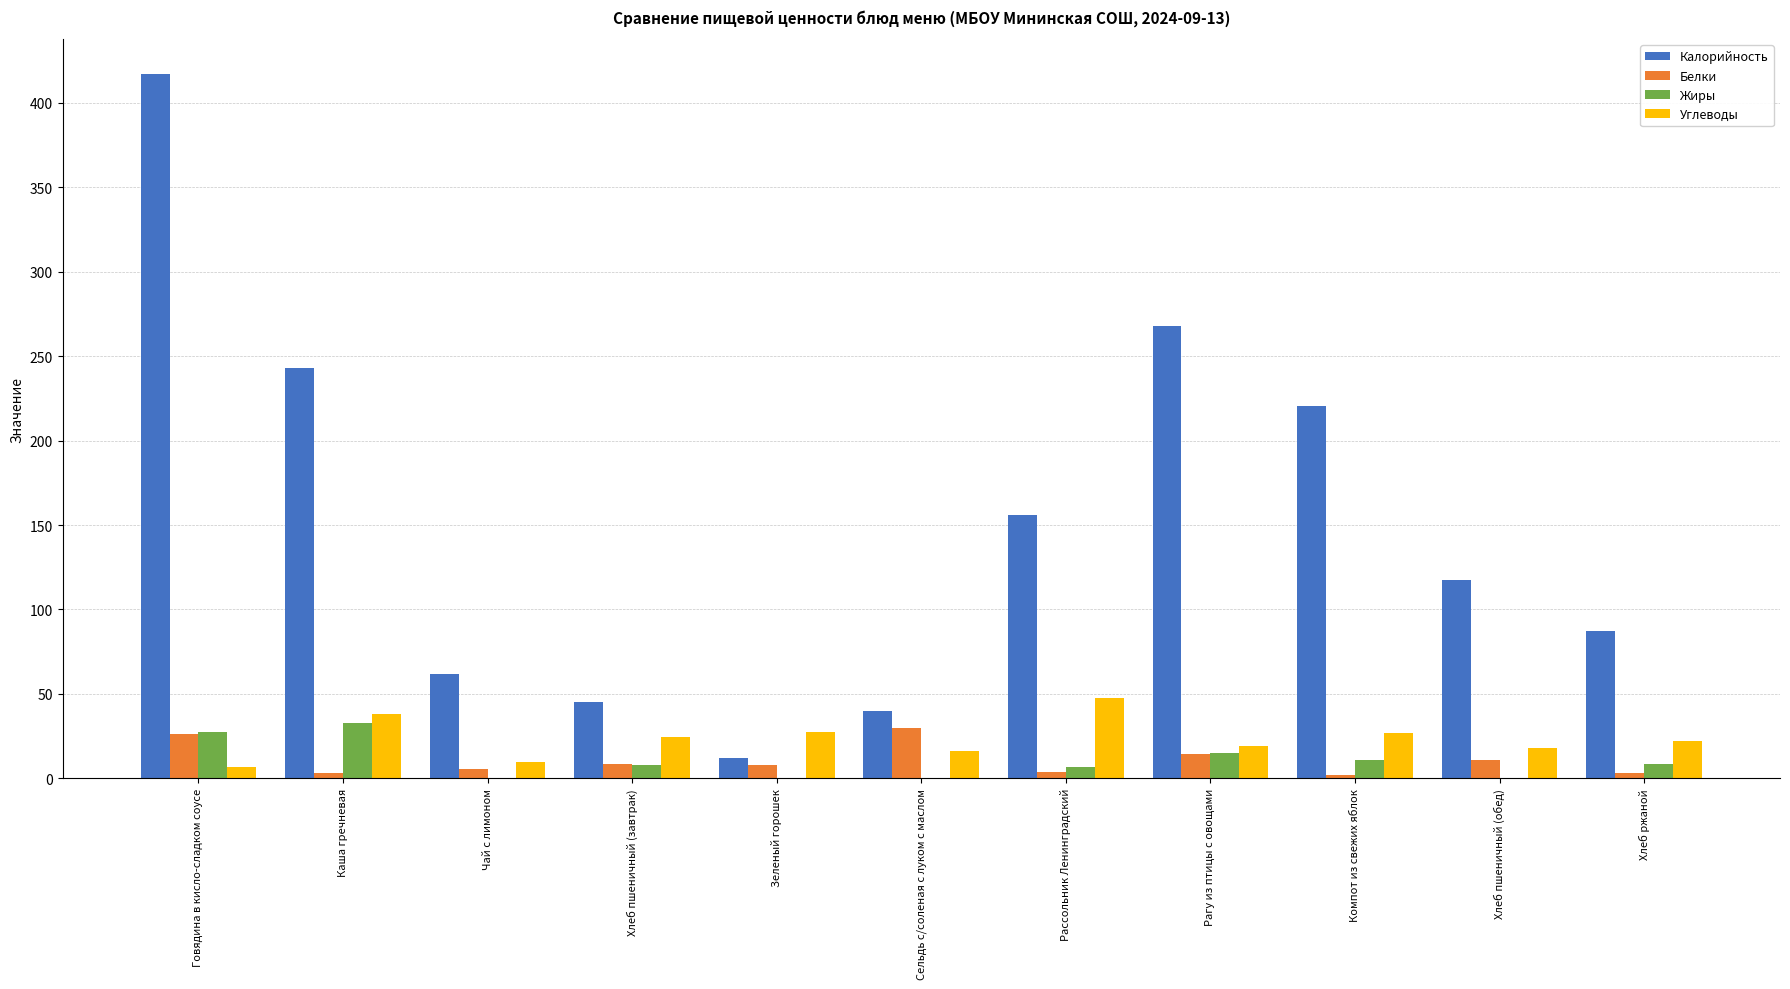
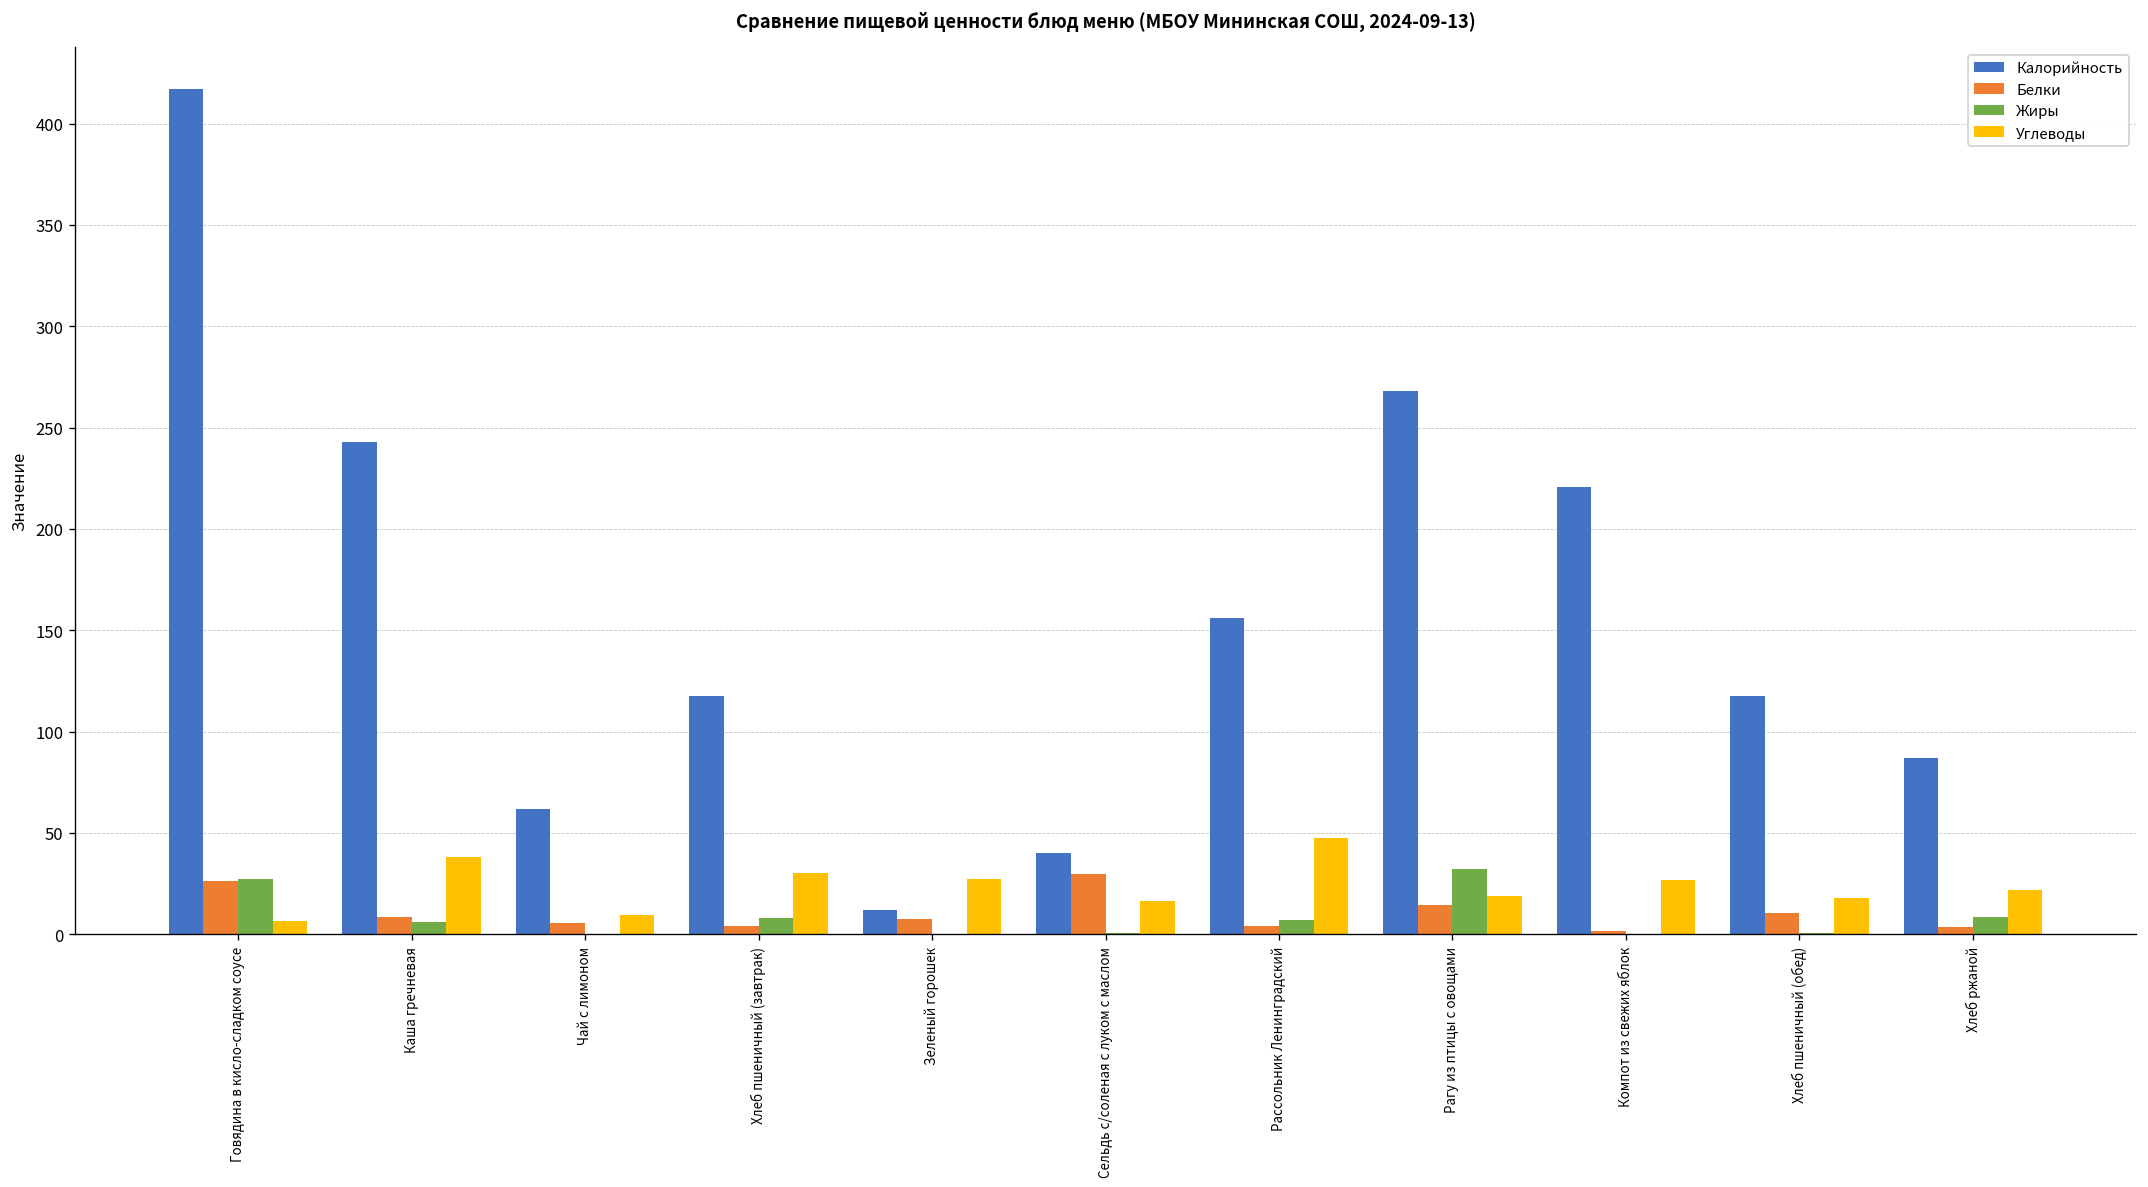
Белки, Каша гречневая: 3 -> 9
Жиры, Каша гречневая: 33 -> 6
Калорийность, Хлеб пшеничный (завтрак): 45 -> 117
Белки, Хлеб пшеничный (завтрак): 9 -> 4
Углеводы, Хлеб пшеничный (завтрак): 25 -> 30
Жиры, Рагу из птицы с овощами: 15 -> 32
Жиры, Компот из свежих яблок: 11 -> 0
